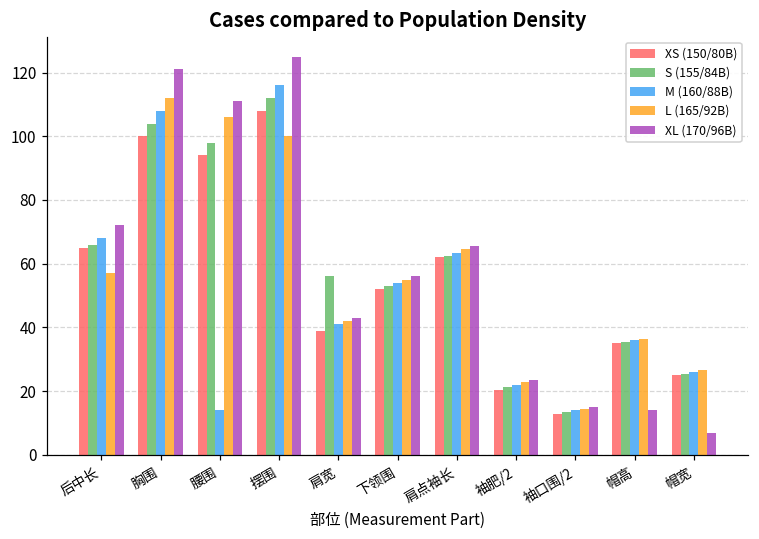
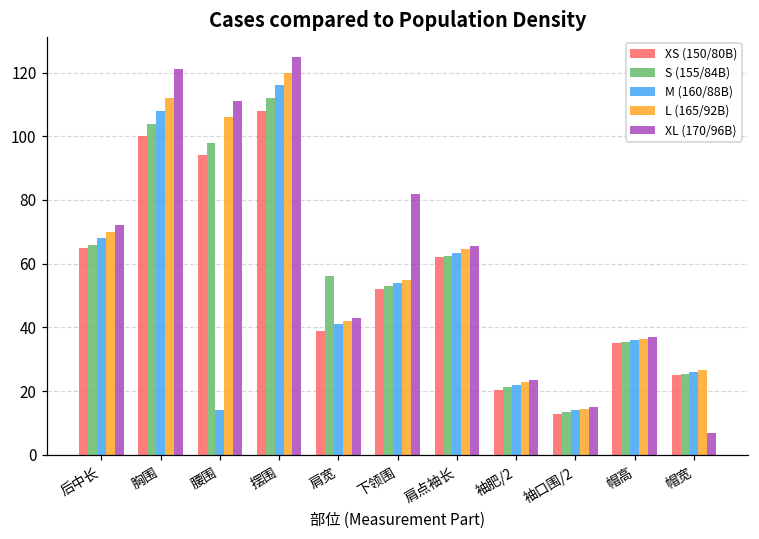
L (165/92B), 后中长: 57 -> 70
L (165/92B), 摆围: 100 -> 120
XL (170/96B), 下领围: 56 -> 82
XL (170/96B), 帽高: 14 -> 37
